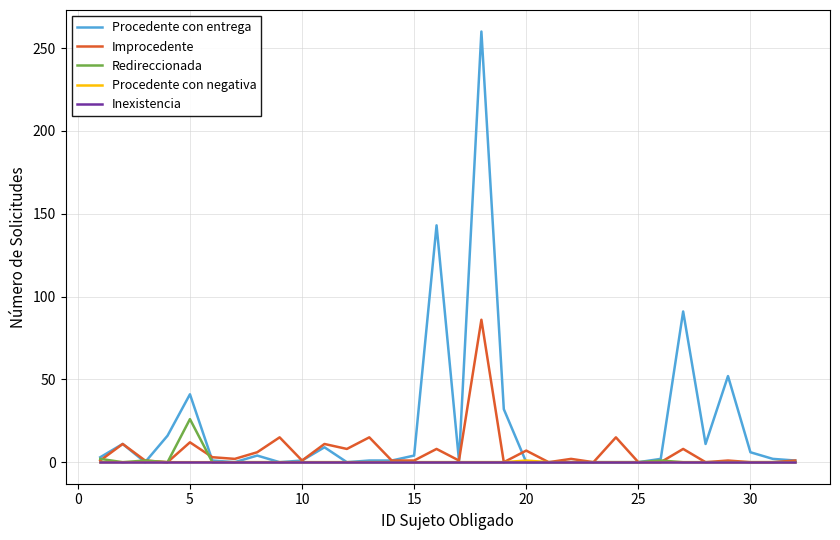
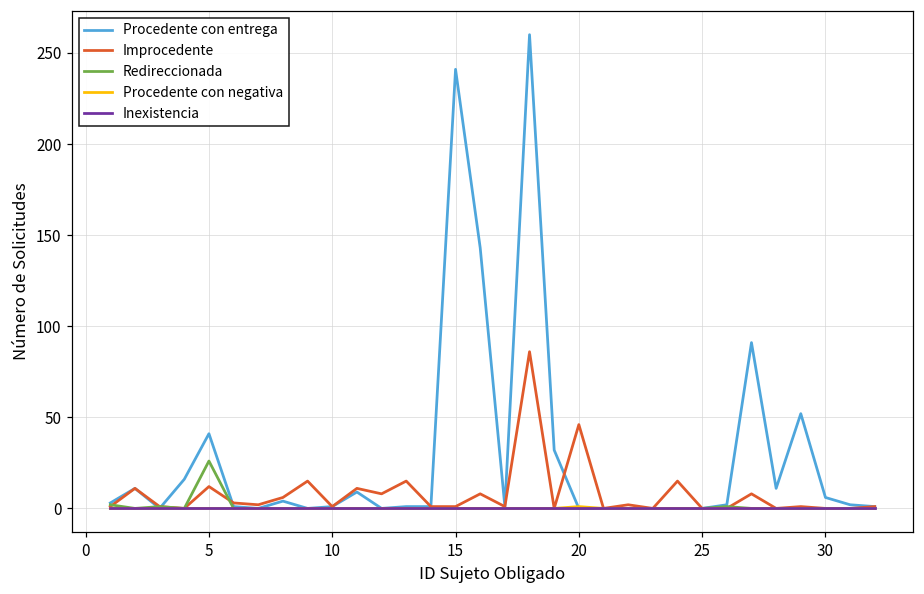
Procedente con entrega, 15: 4 -> 241
Improcedente, 20: 7 -> 46
